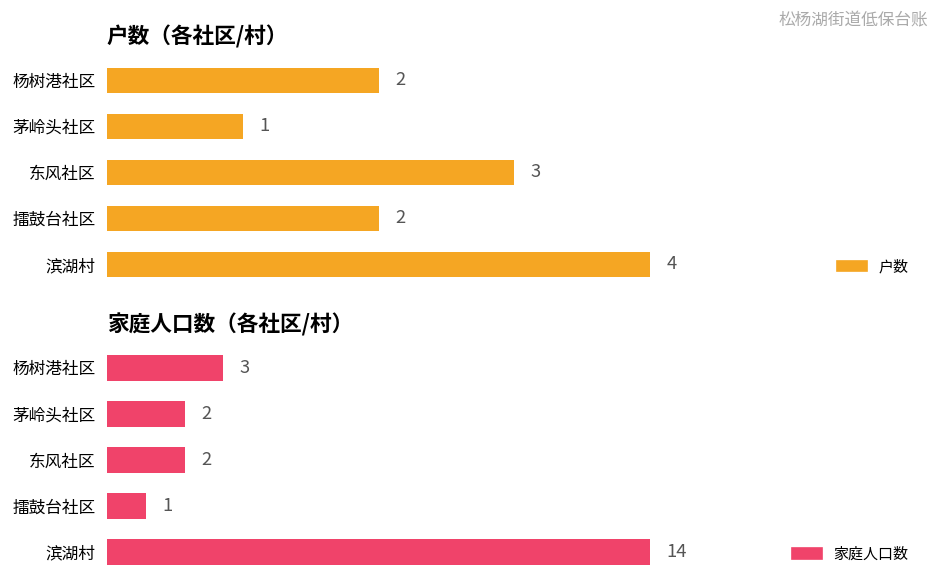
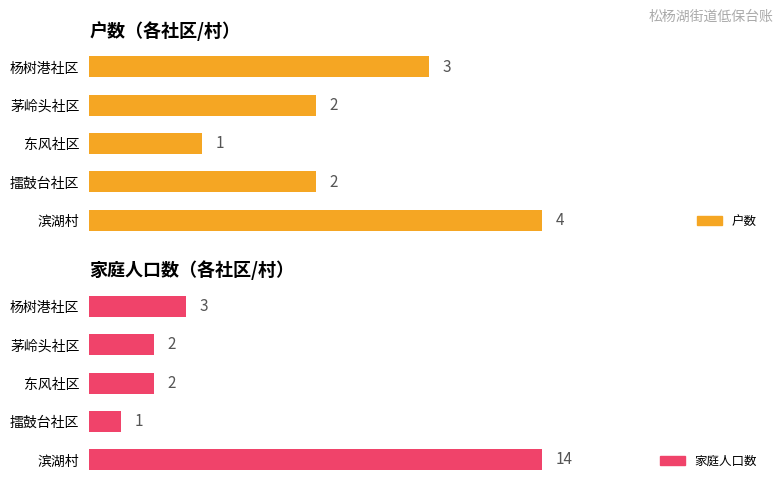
户数（各社区/村）, 杨树港社区: 2 -> 3
户数（各社区/村）, 茅岭头社区: 1 -> 2
户数（各社区/村）, 东风社区: 3 -> 1
